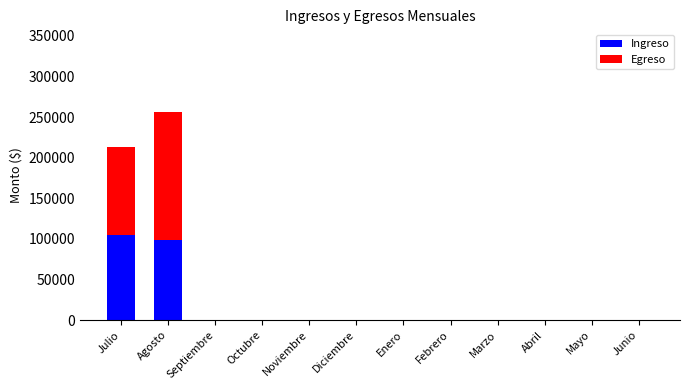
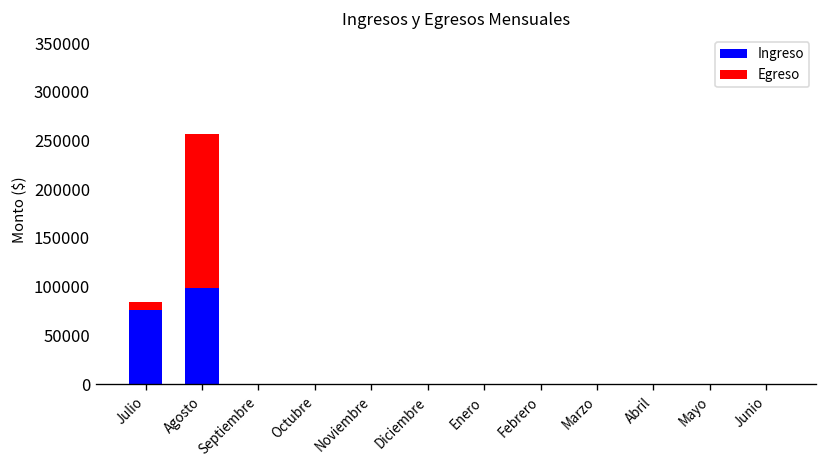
Ingreso, Julio: 100000 -> 80000
Egreso, Julio: 110000 -> 10000
